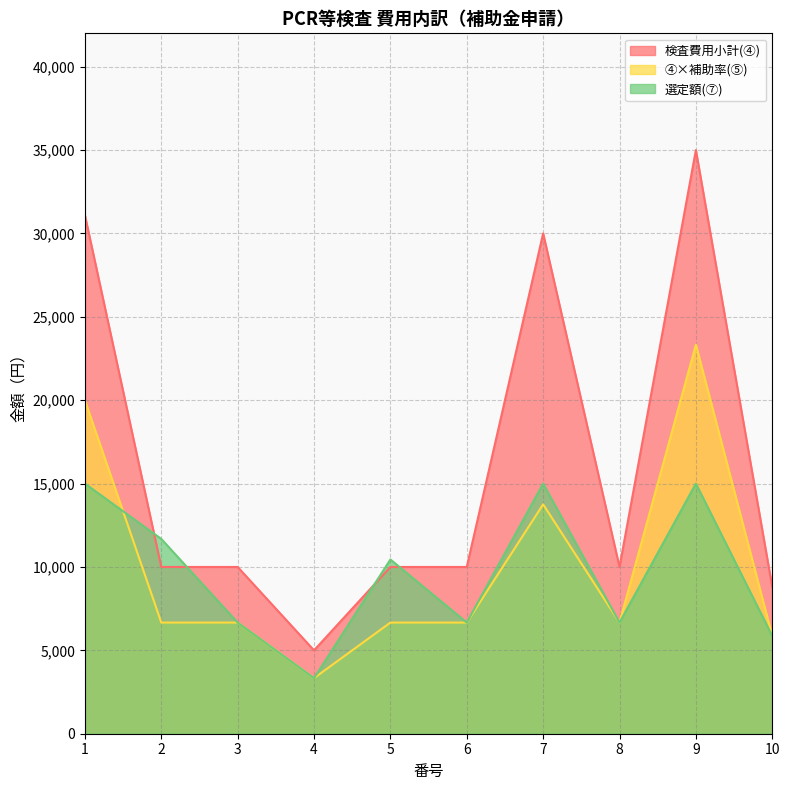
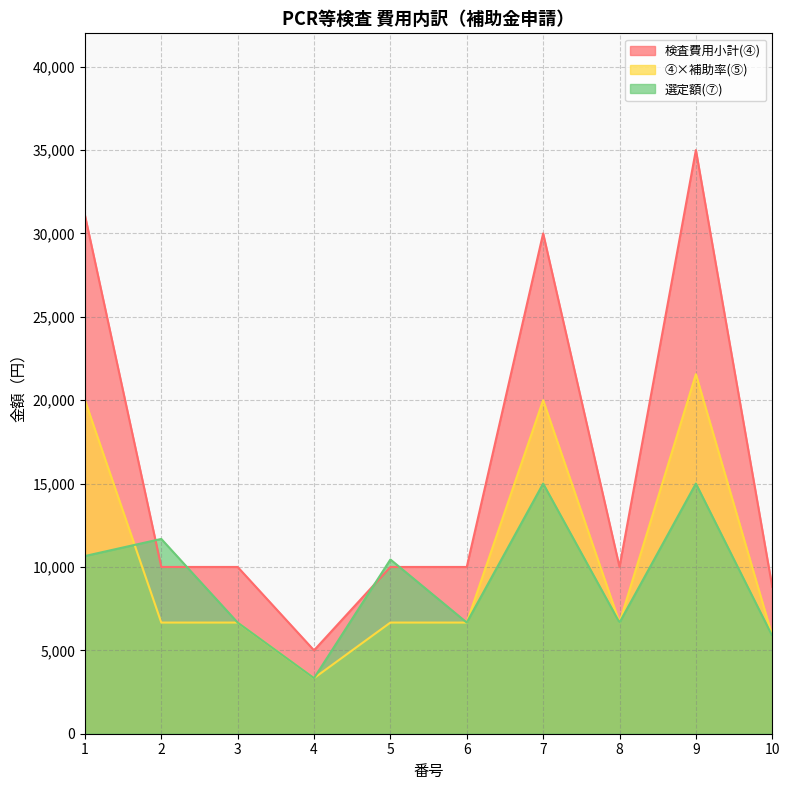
選定額(⑦), 1: 15,000 -> 10,700
④×補助率(⑤), 7: 13,800 -> 20,000
④×補助率(⑤), 9: 23,300 -> 21,600
